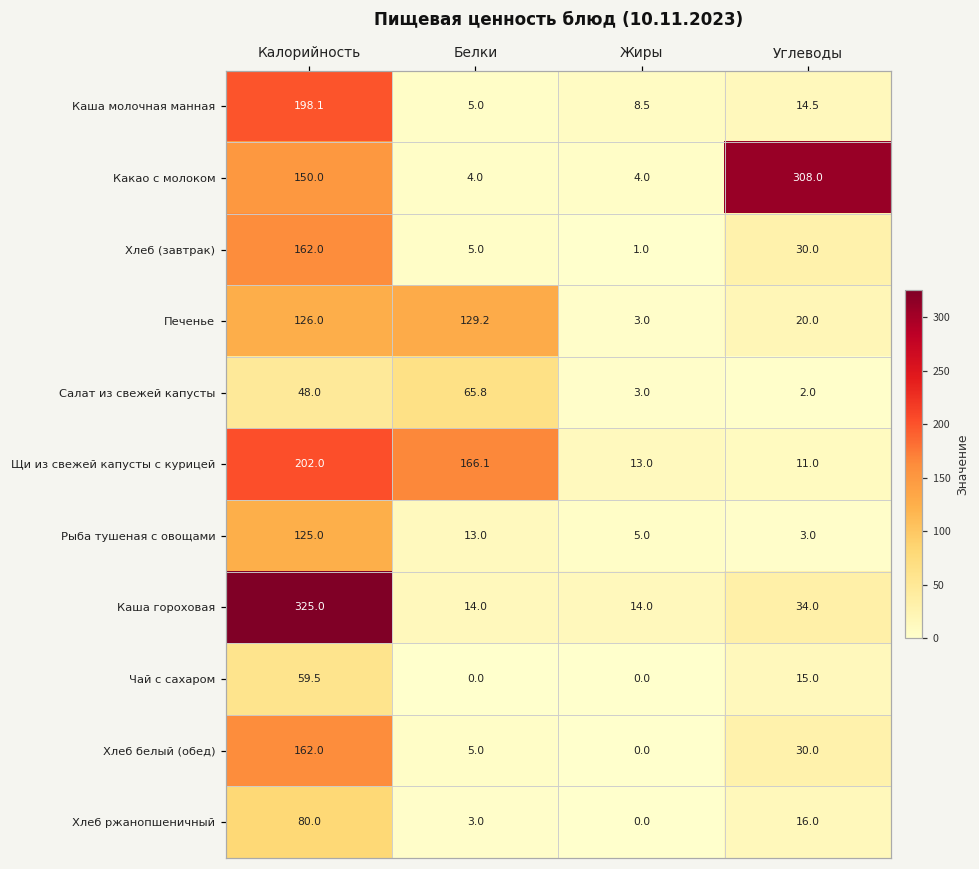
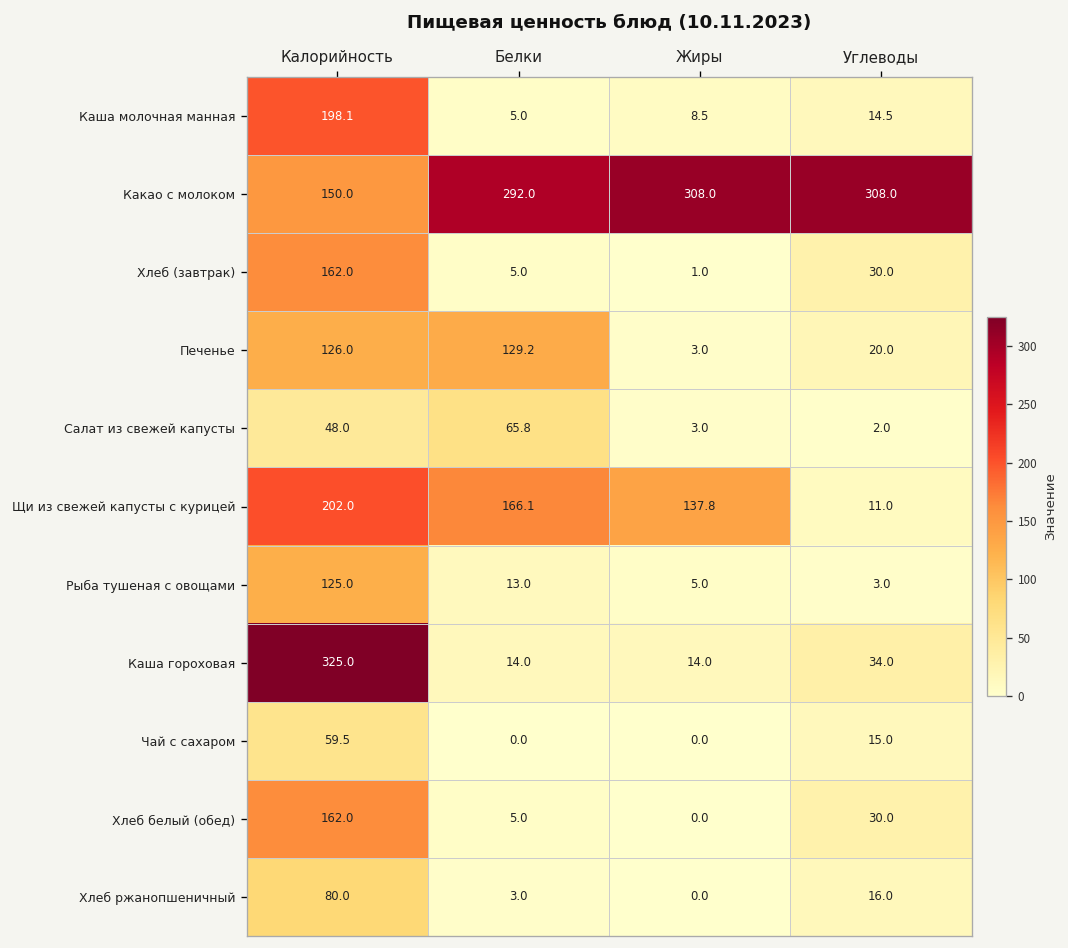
Какао с молоком, Белки: 4.0 -> 292.0
Какао с молоком, Жиры: 4.0 -> 308.0
Щи из свежей капусты с курицей, Жиры: 13.0 -> 137.8
